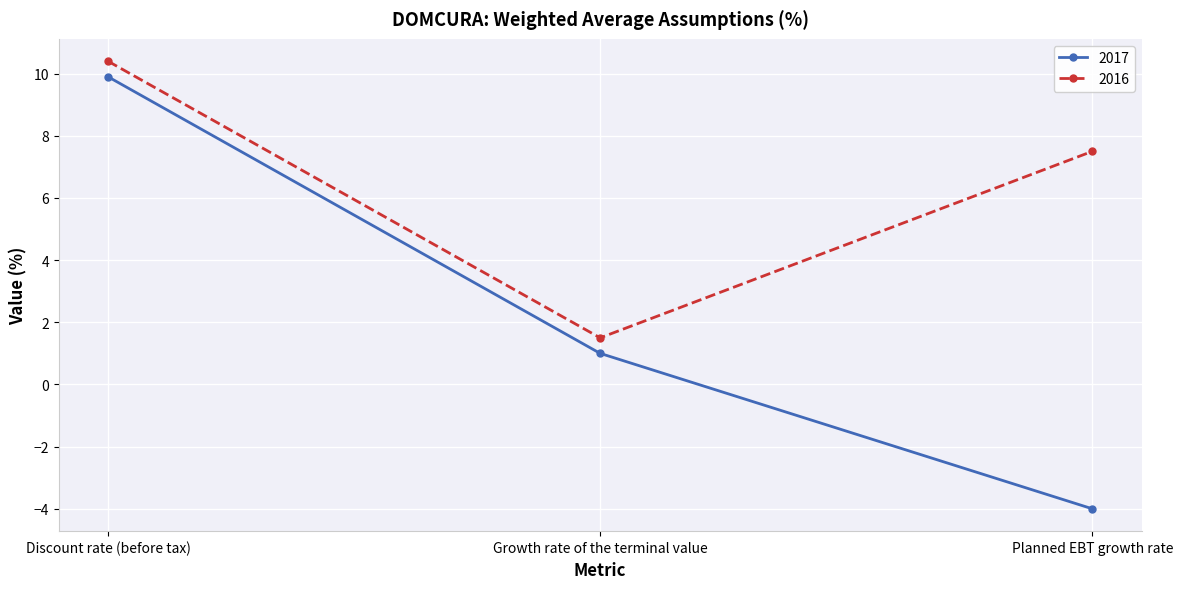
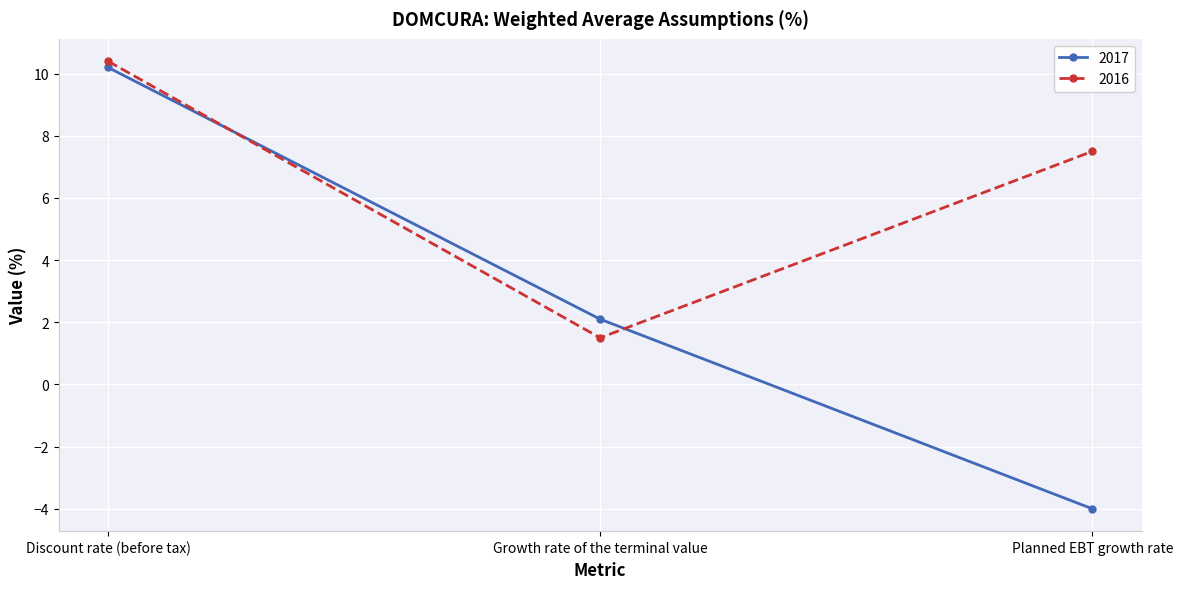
2017, Discount rate (before tax): 9.9 -> 10.2
2017, Growth rate of the terminal value: 1.0 -> 2.1
